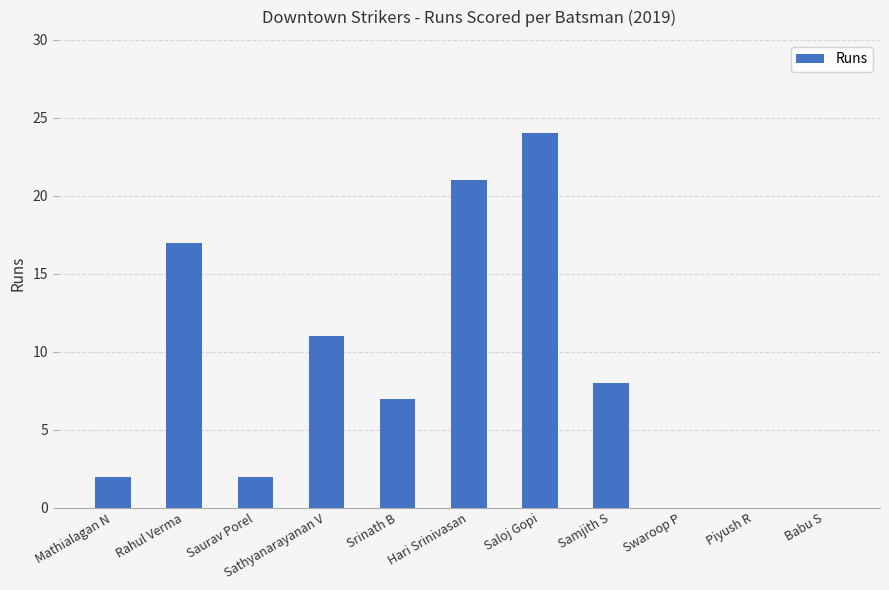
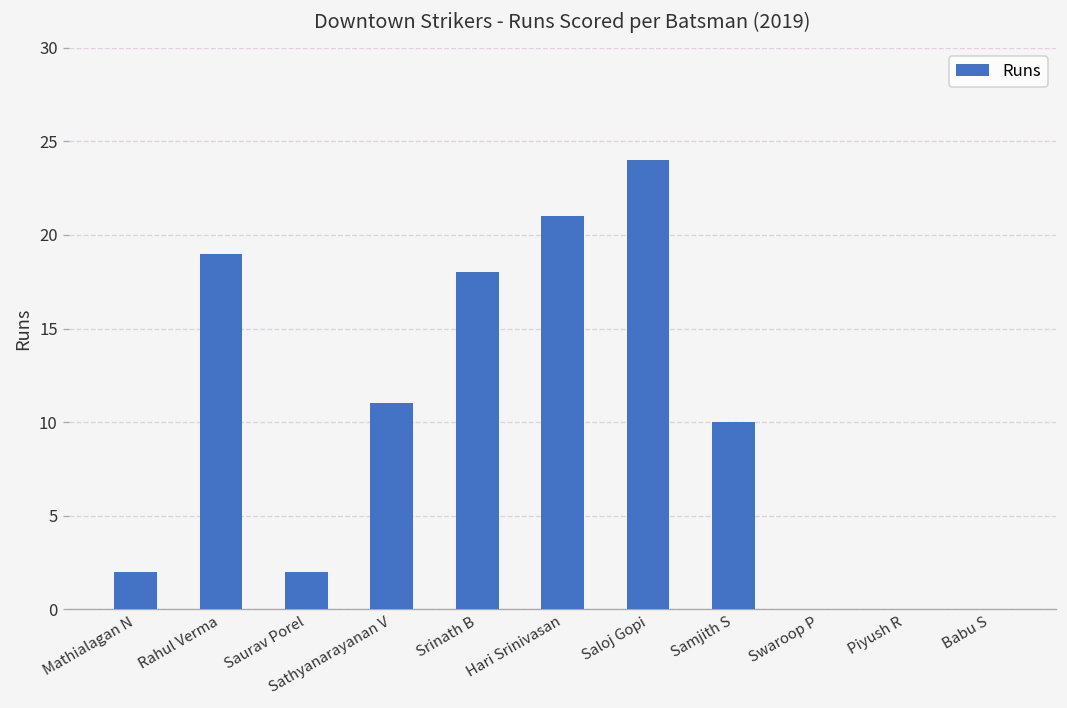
Rahul Verma: 17 -> 19
Srinath B: 7 -> 18
Samjith S: 8 -> 10
